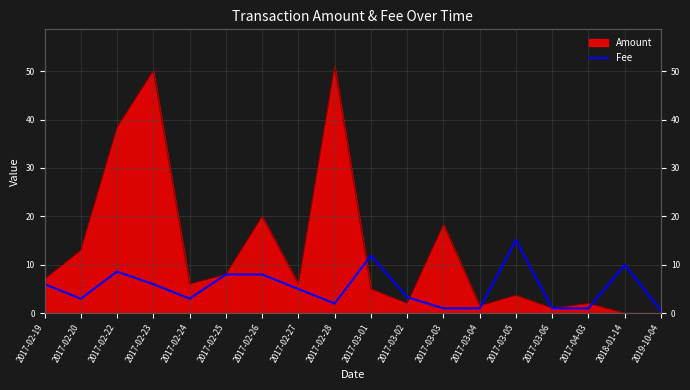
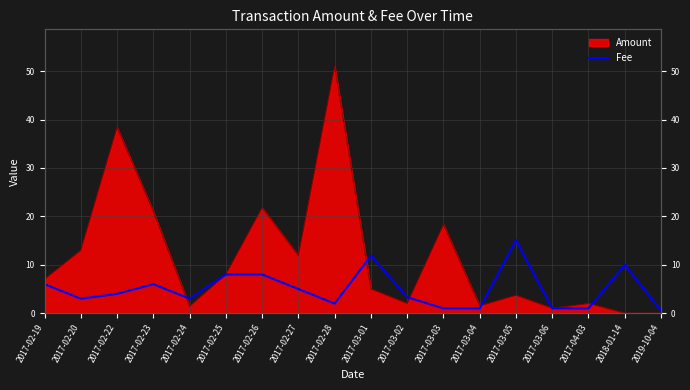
Fee, 2017-02-22: 9 -> 4
Amount, 2017-02-23: 50 -> 21
Amount, 2017-02-24: 6 -> 1
Amount, 2017-02-26: 20 -> 22
Amount, 2017-02-27: 6 -> 12
